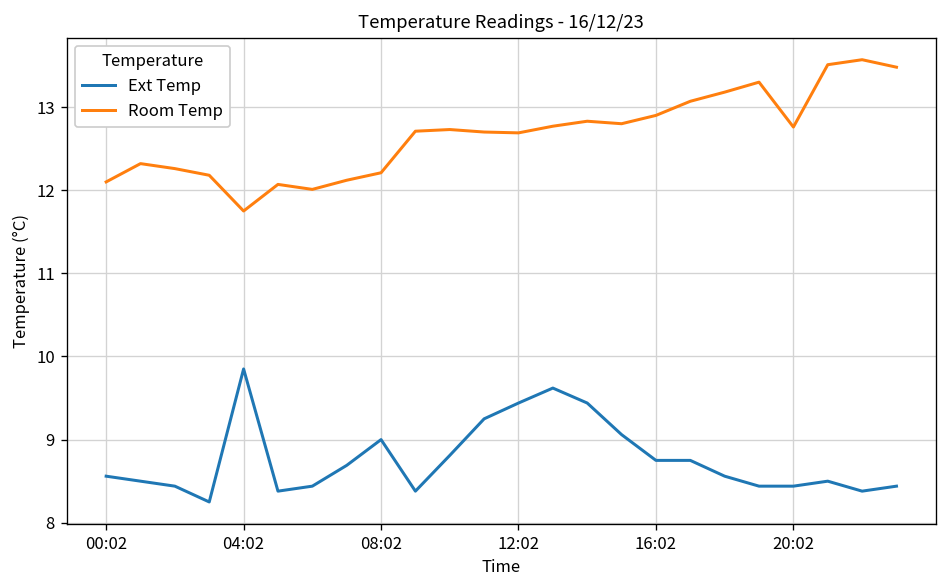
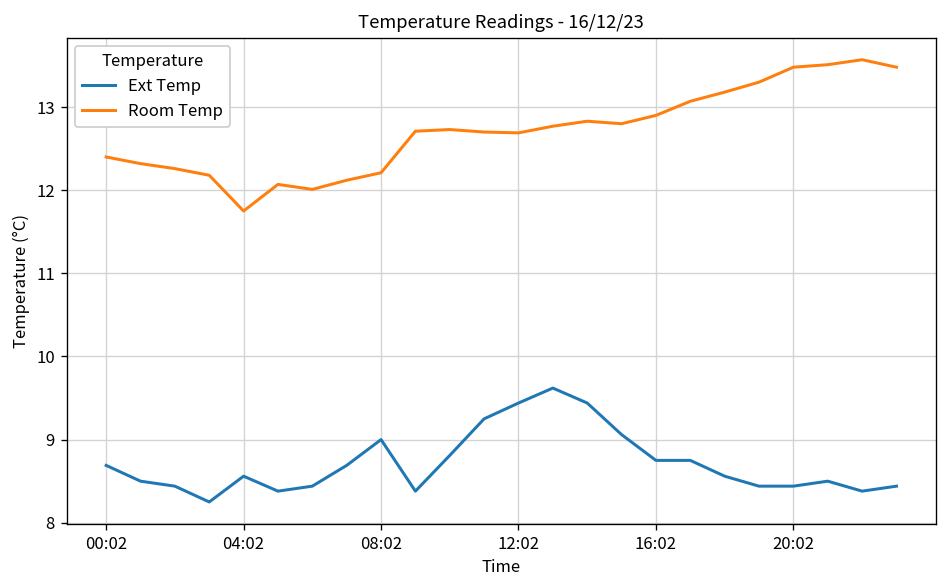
Ext Temp, 00:02: 8.6 -> 8.7
Room Temp, 00:02: 12.1 -> 12.4
Ext Temp, 04:02: 9.9 -> 8.6
Room Temp, 20:02: 12.8 -> 13.5
